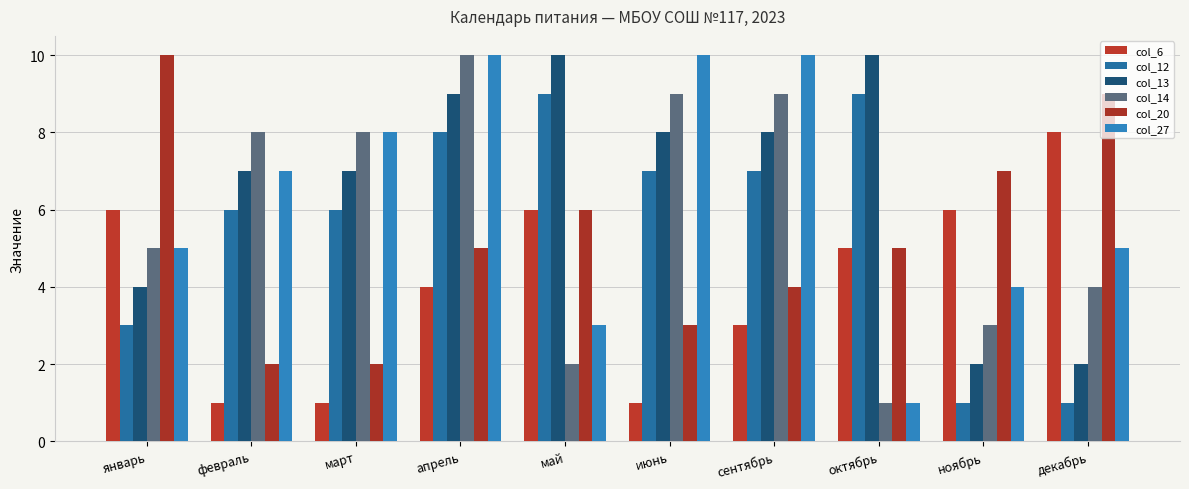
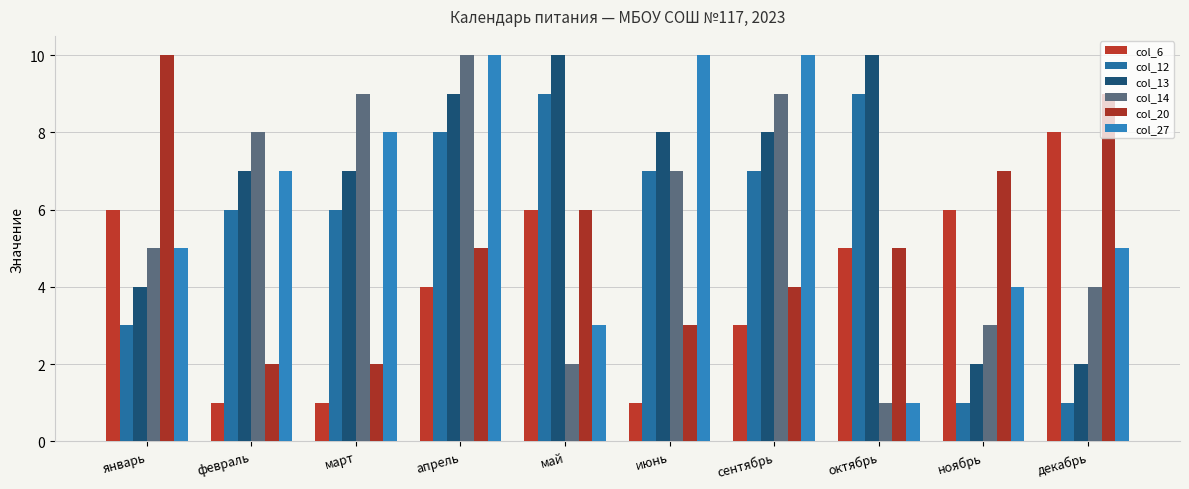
col_14, март: 8 -> 9
col_14, июнь: 9 -> 7
